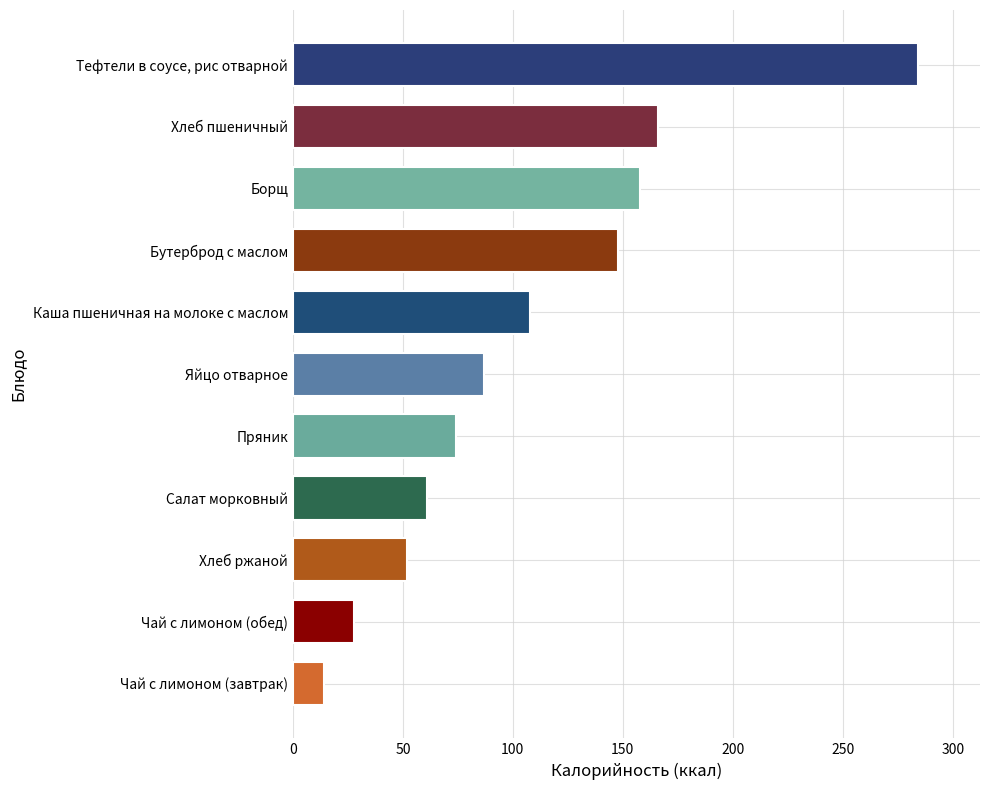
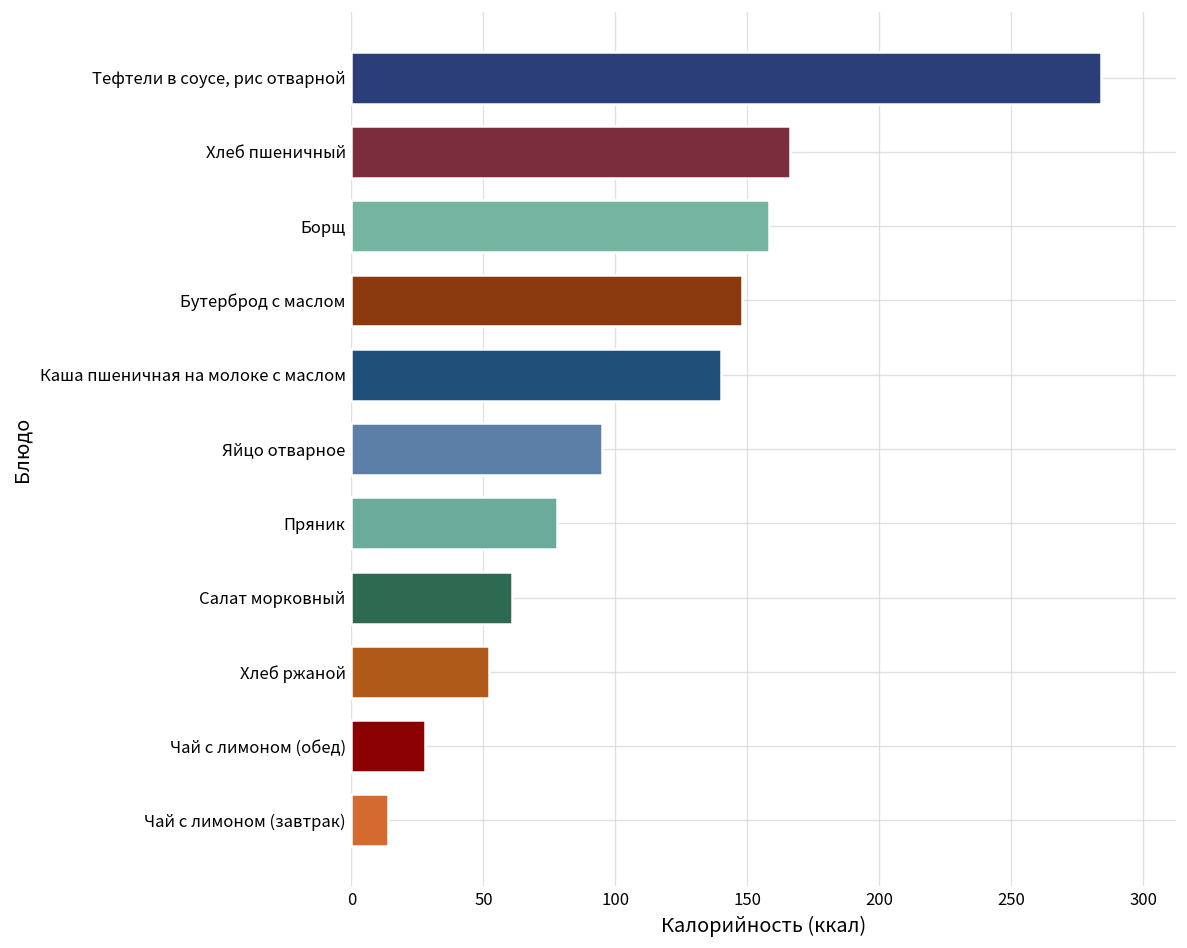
Каша пшеничная на молоке с маслом: 108 -> 140
Яйцо отварное: 87 -> 95
Пряник: 74 -> 78
